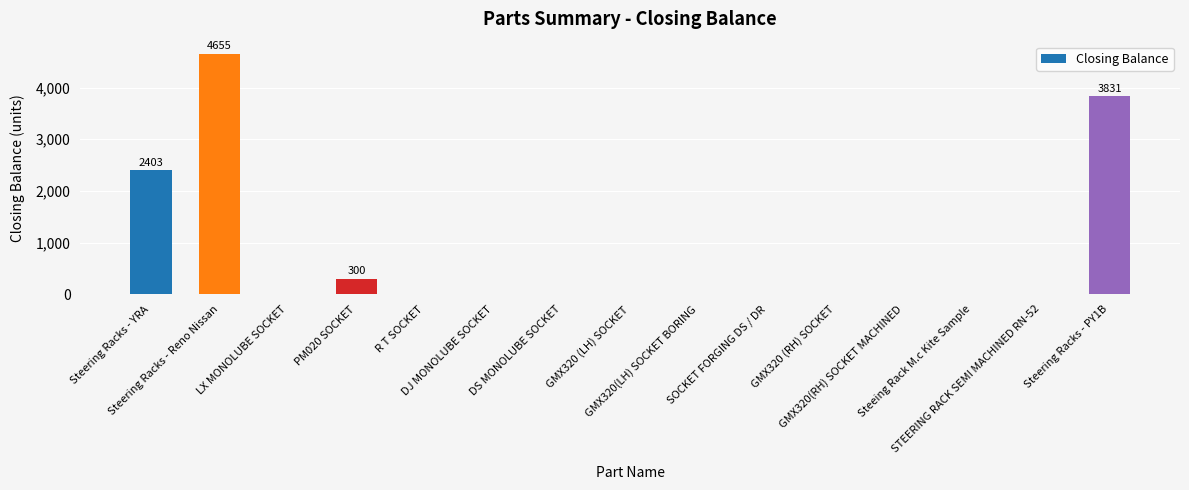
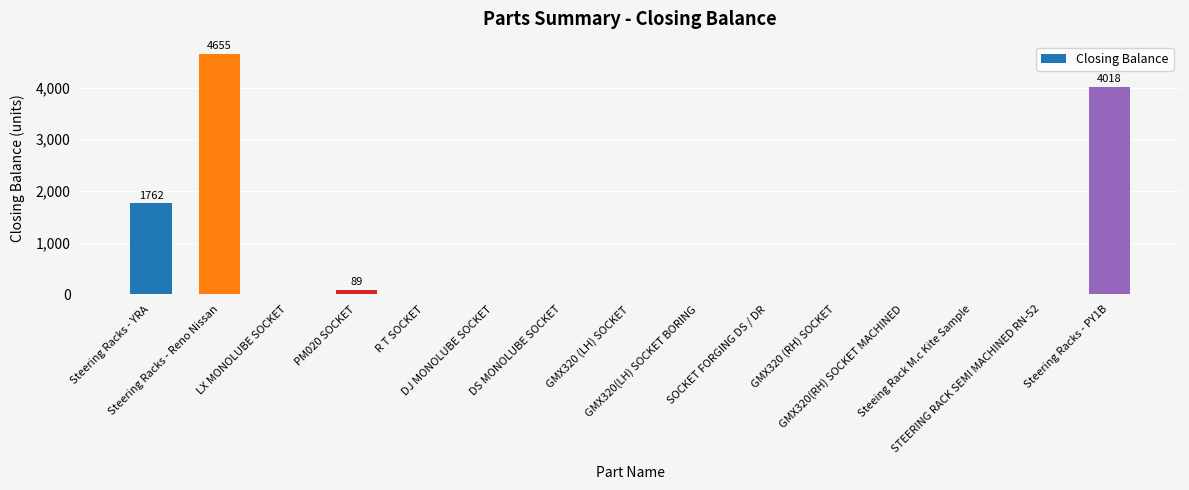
Steering Racks - YRA: 2403 -> 1762
PM020 SOCKET: 300 -> 89
Steering Racks - PY1B: 3831 -> 4018
